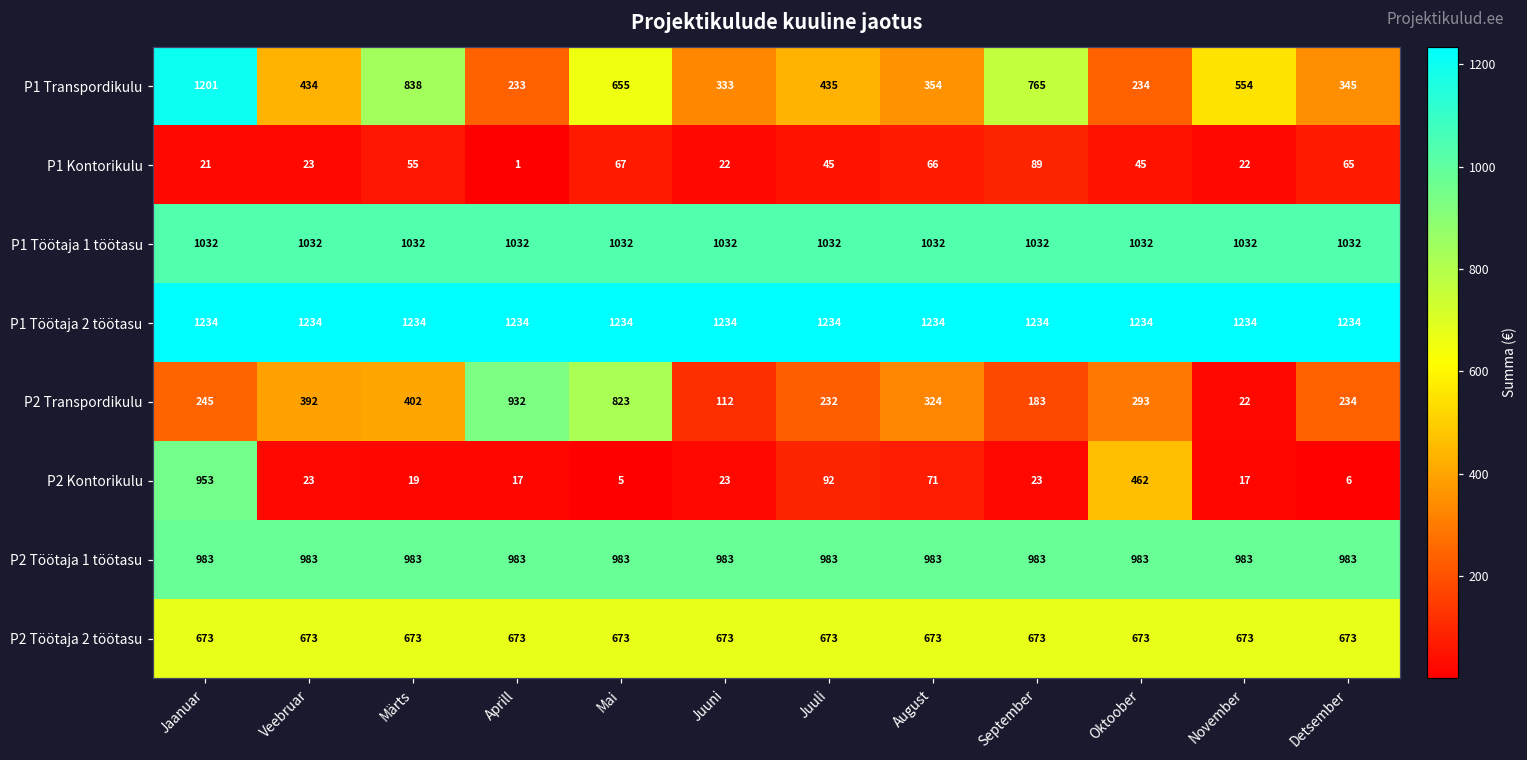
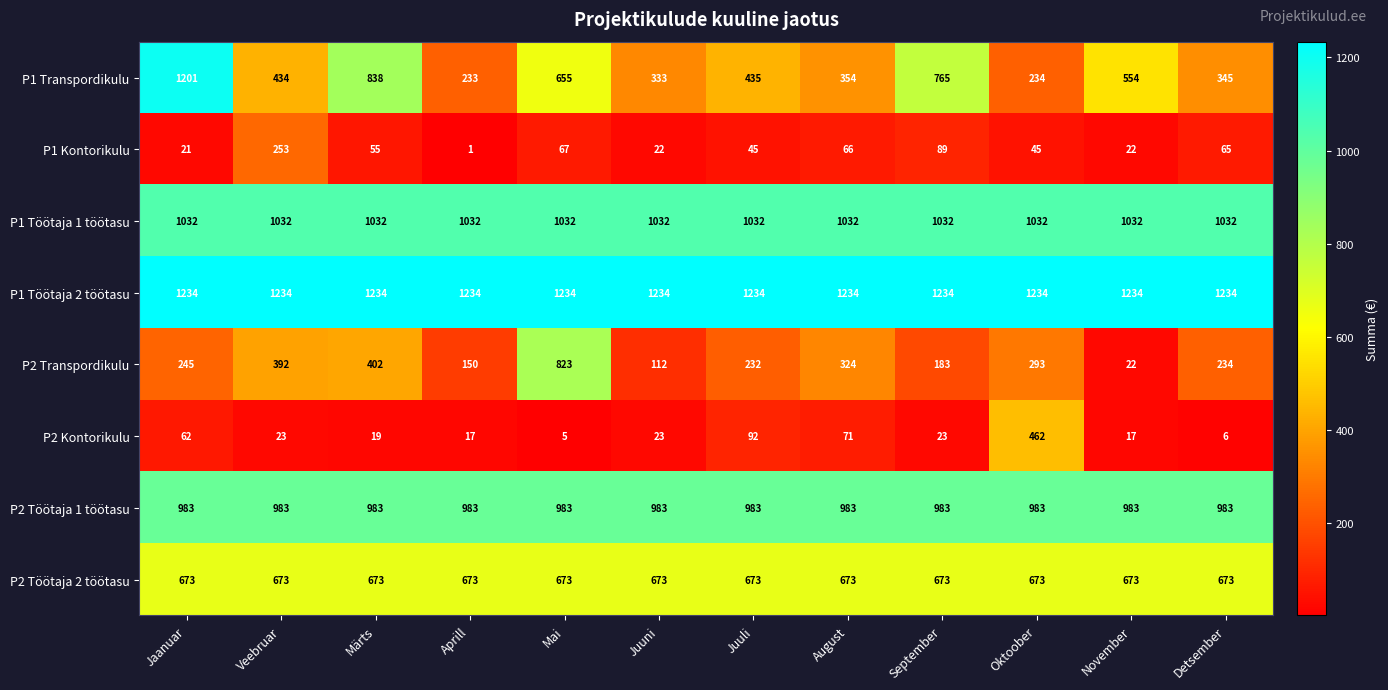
P1 Kontorikulu, Veebruar: 23 -> 253
P2 Transpordikulu, Aprill: 932 -> 150
P2 Kontorikulu, Jaanuar: 953 -> 62
